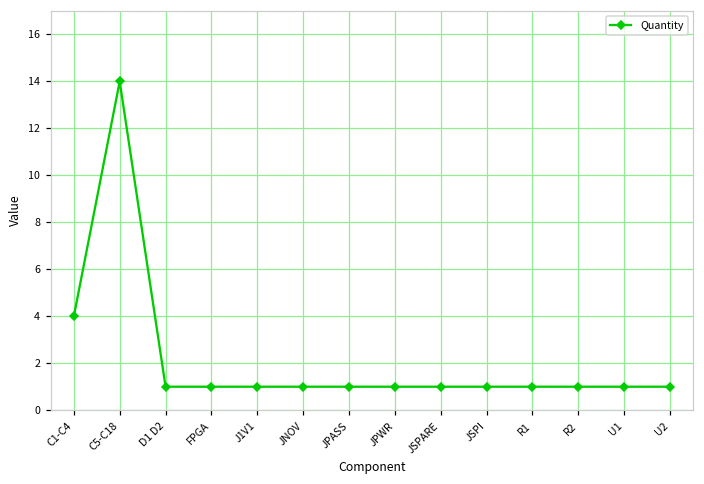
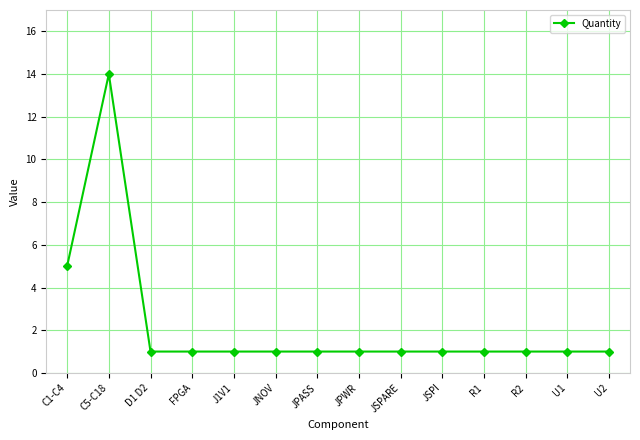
C1-C4: 4 -> 5
